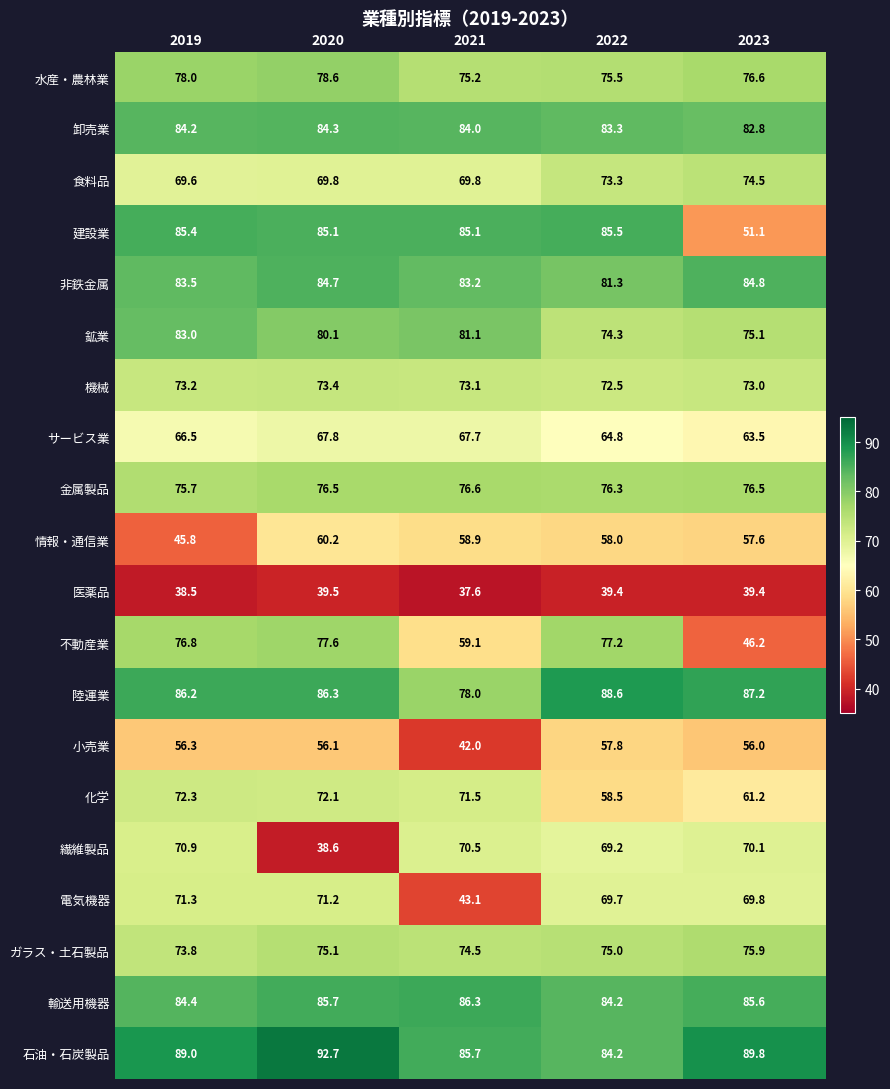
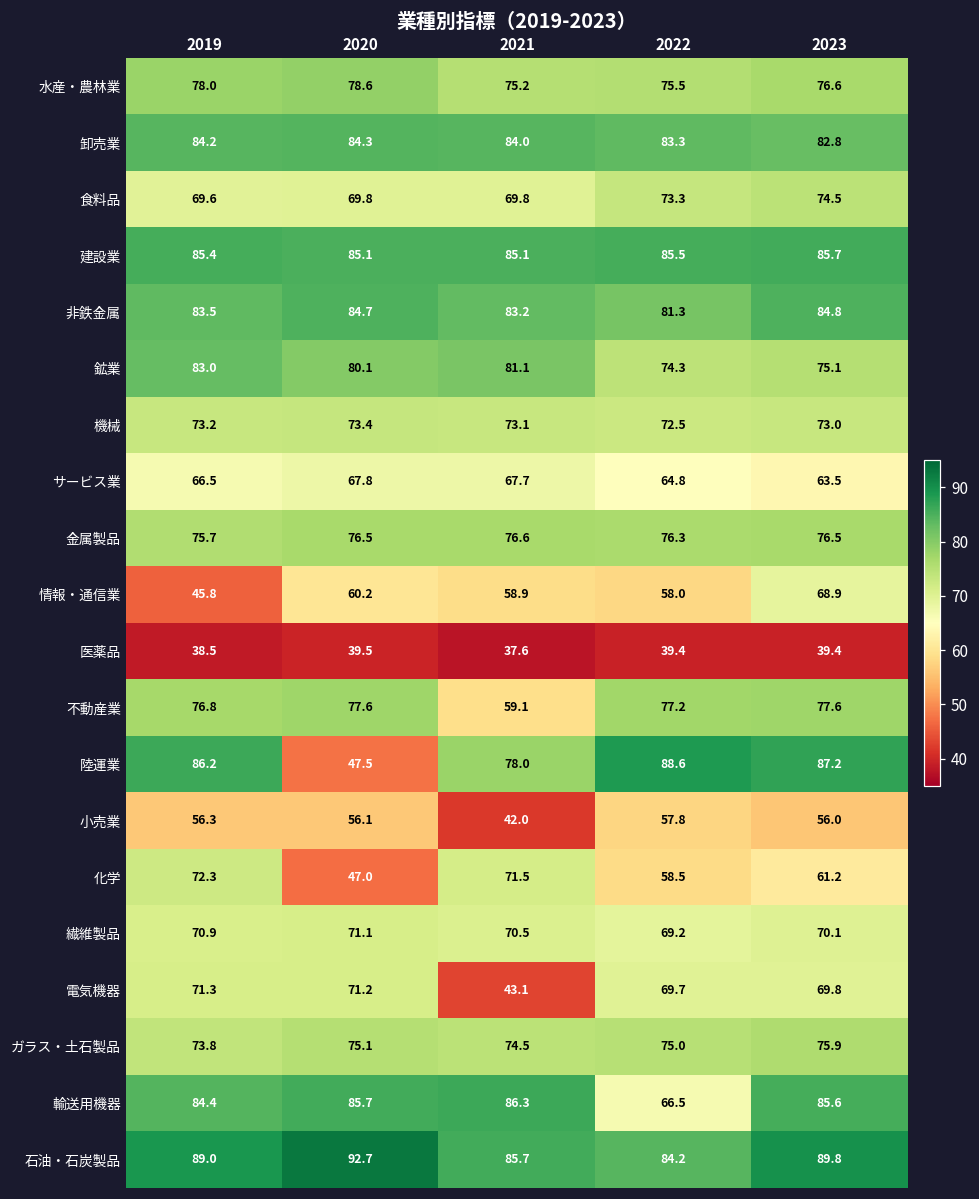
建設業, 2023: 51.1 -> 85.7
情報・通信業, 2023: 57.6 -> 68.9
不動産業, 2023: 46.2 -> 77.6
陸運業, 2020: 86.3 -> 47.5
化学, 2020: 72.1 -> 47.0
繊維製品, 2020: 38.6 -> 71.1
輸送用機器, 2022: 84.2 -> 66.5
